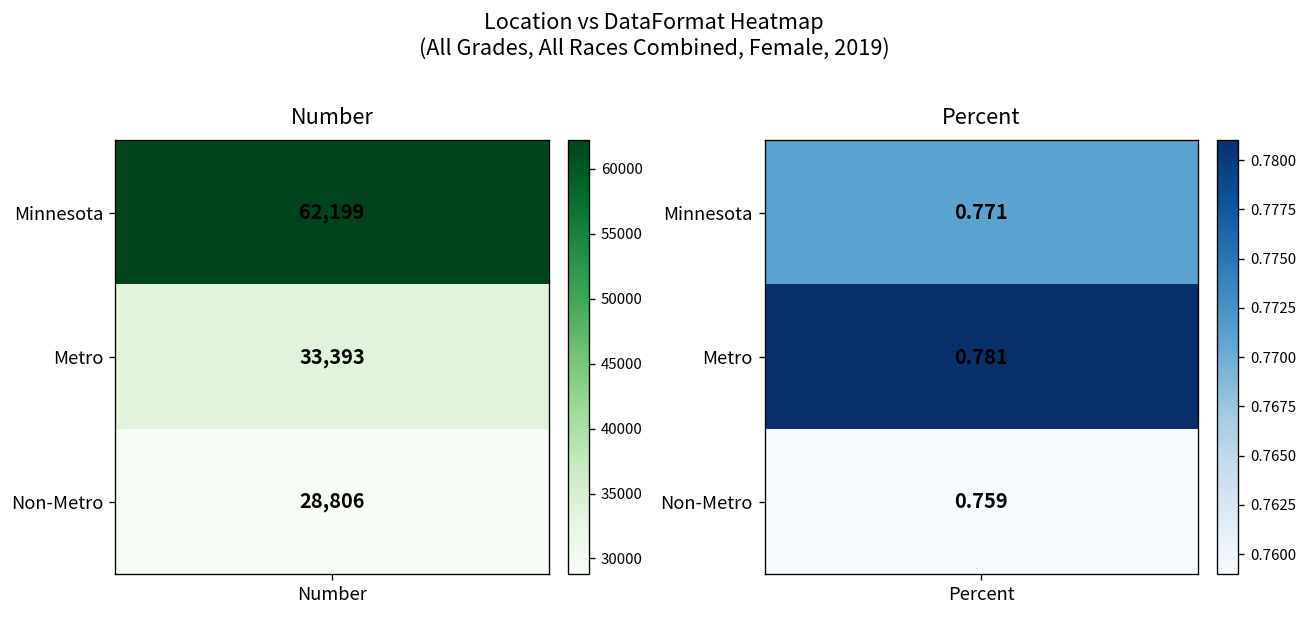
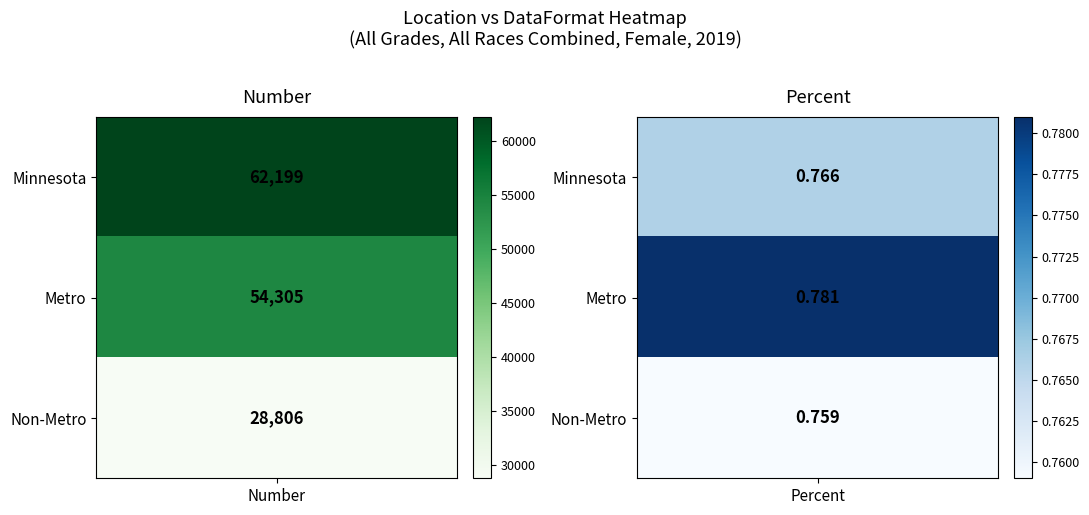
Number, Metro, Number: 33,393 -> 54,305
Percent, Minnesota, Percent: 0.771 -> 0.766
